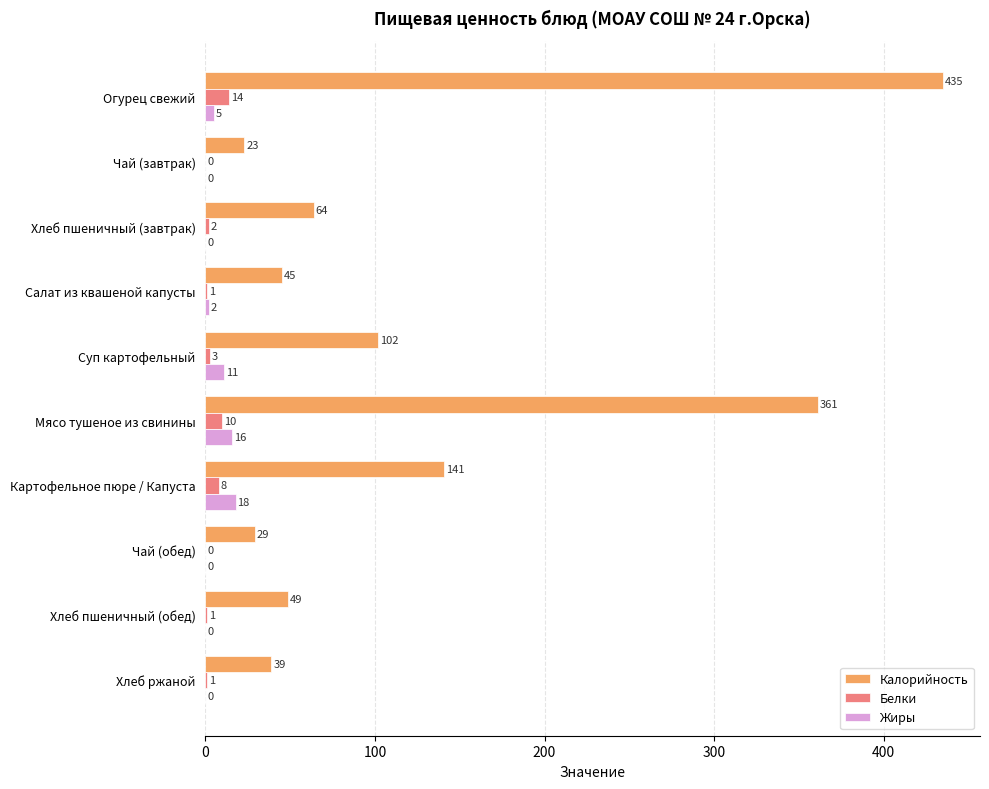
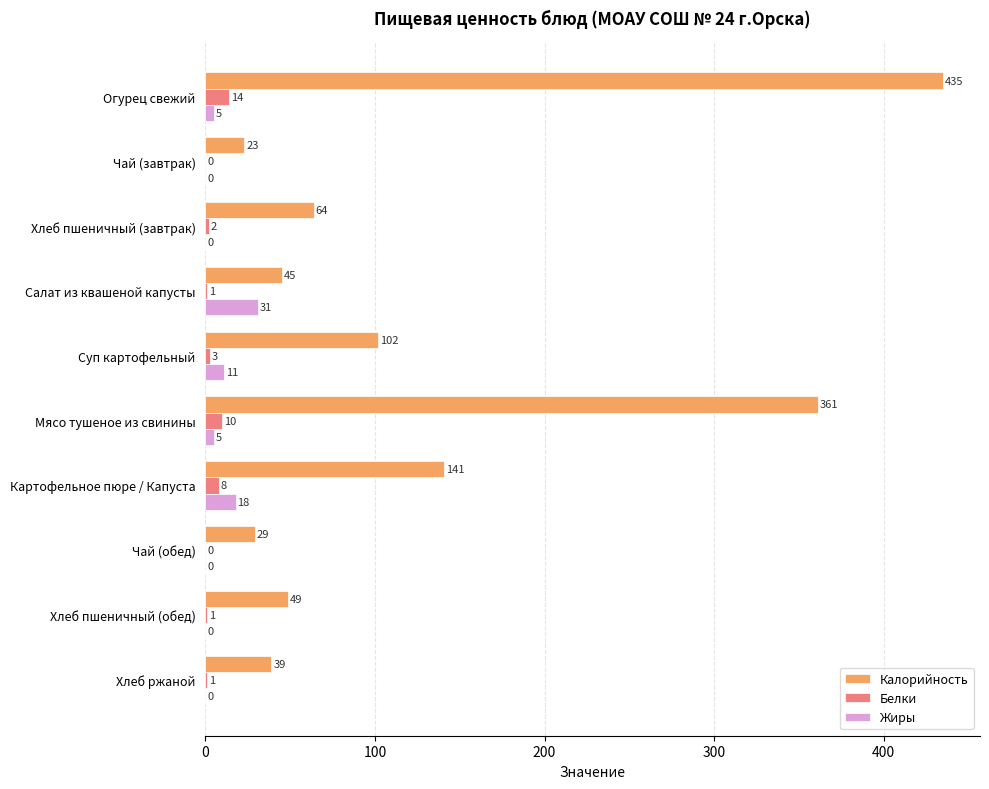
Жиры, Салат из квашеной капусты: 2 -> 31
Жиры, Мясо тушеное из свинины: 16 -> 5
